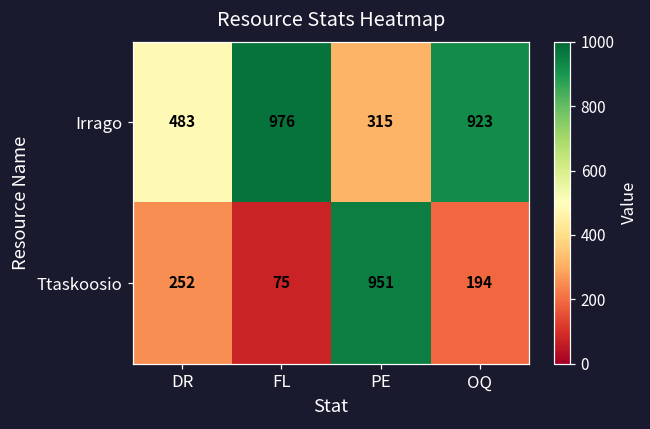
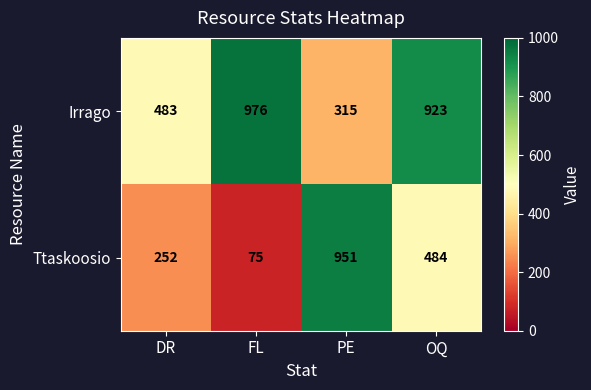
Ttaskoosio, OQ: 194 -> 484
